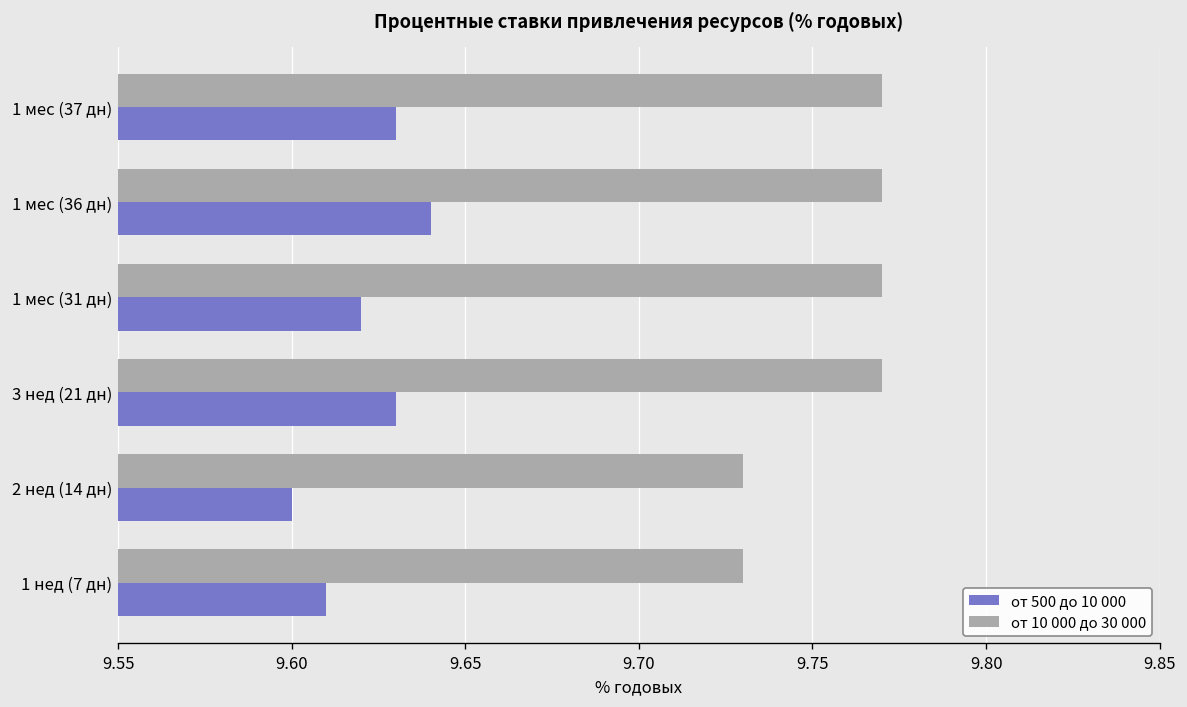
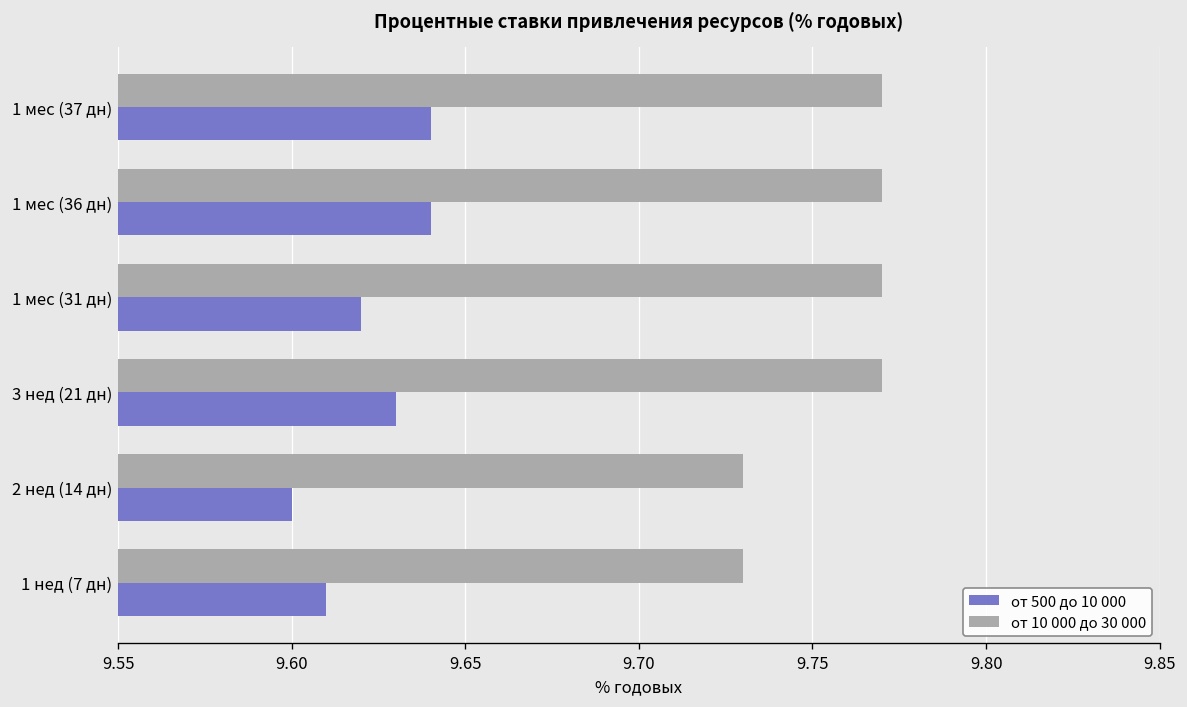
от 500 до 10 000, 1 мес (37 дн): 9.63 -> 9.64
